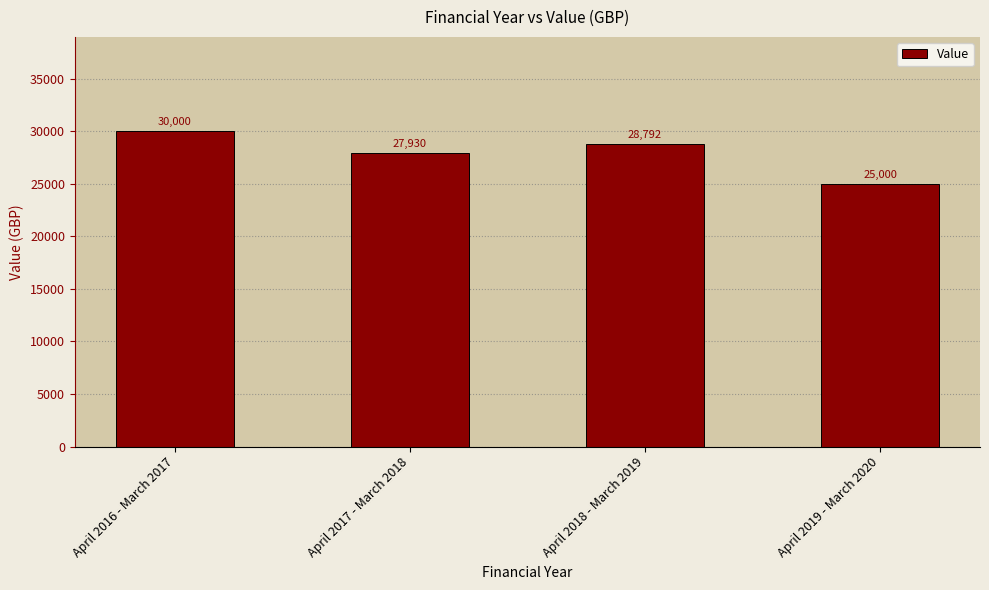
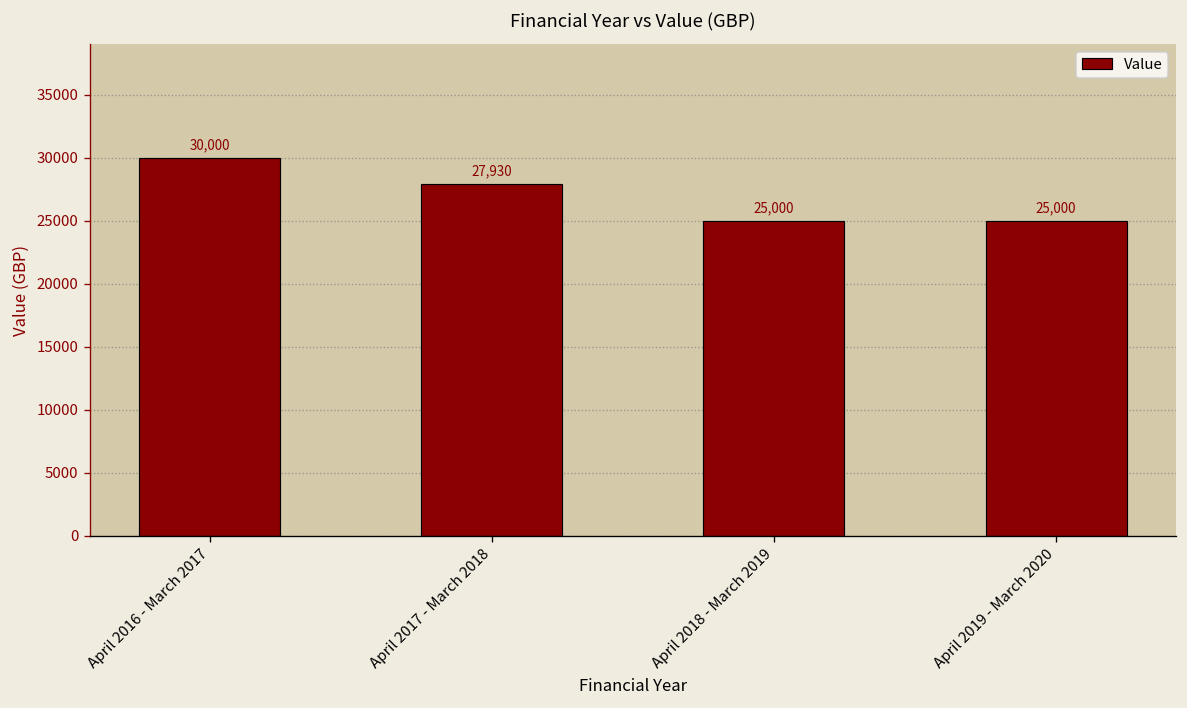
April 2018 - March 2019: 28,792 -> 25,000
